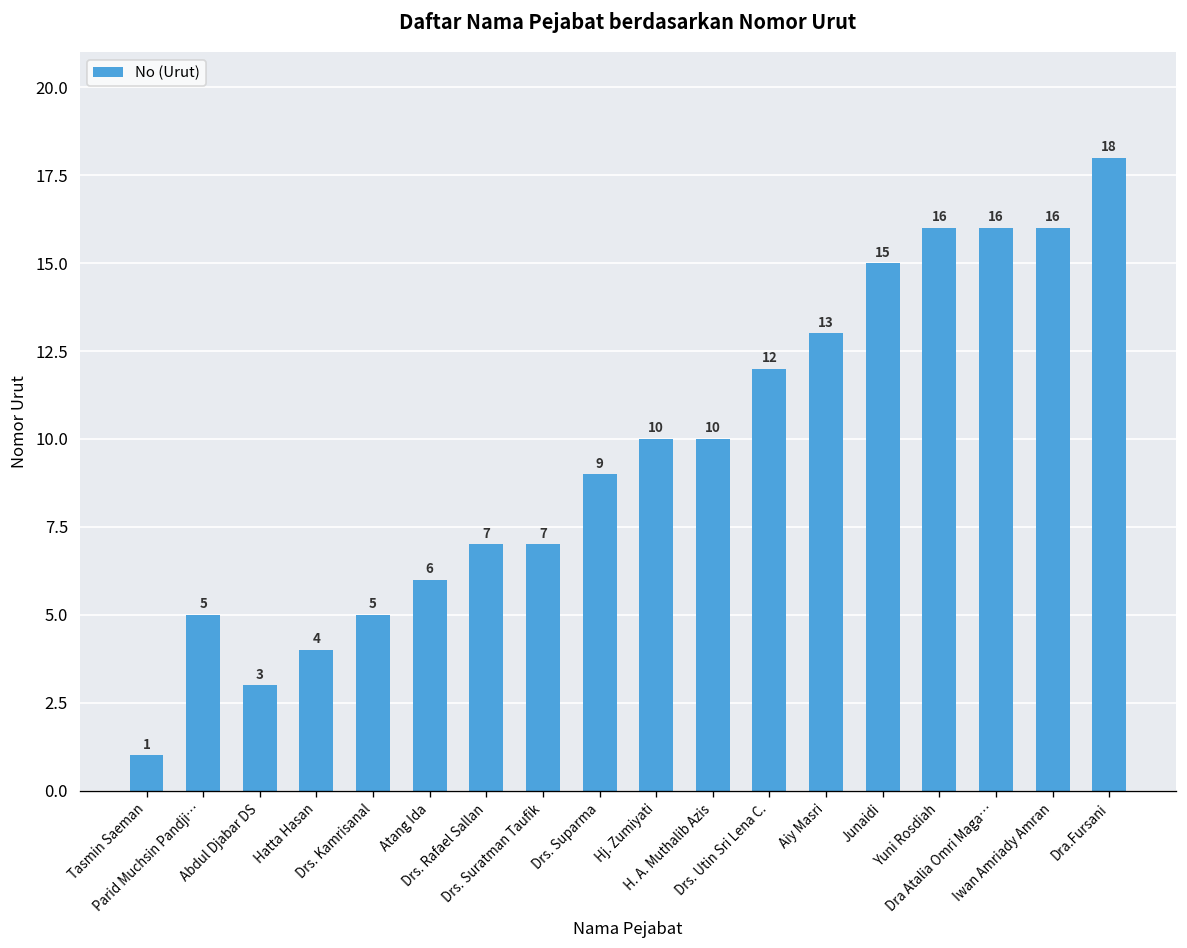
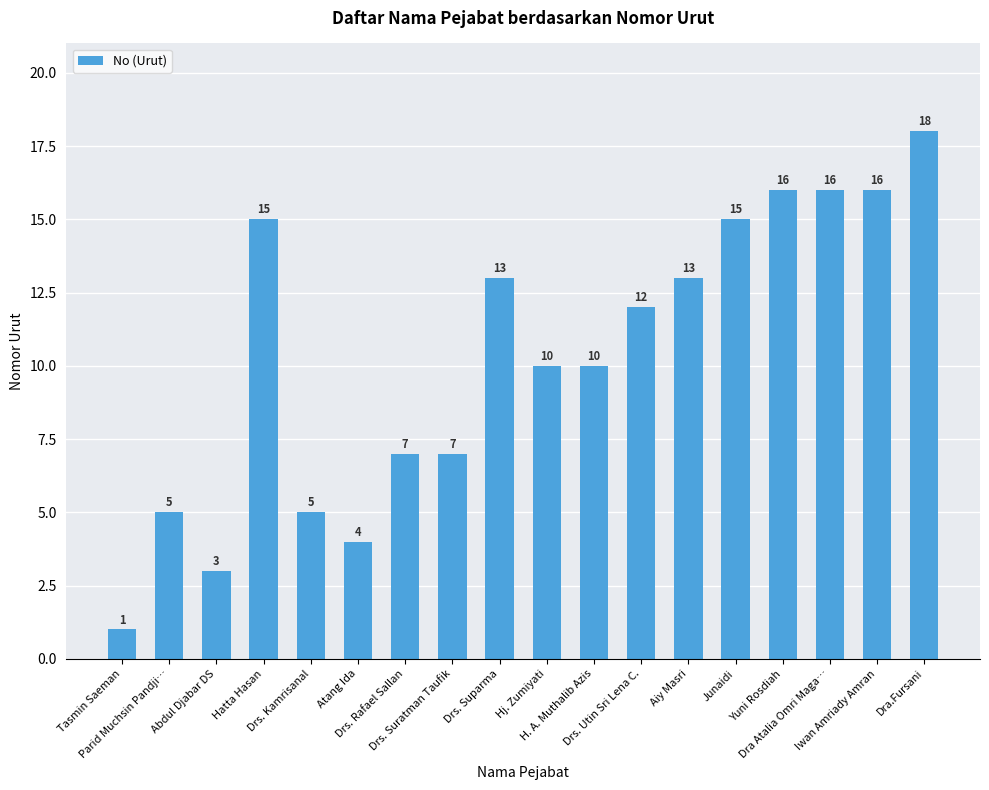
Hatta Hasan: 4 -> 15
Atang Ida: 6 -> 4
Drs. Suparma: 9 -> 13
